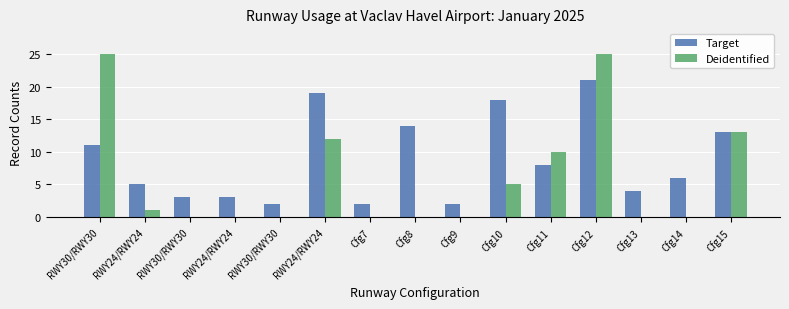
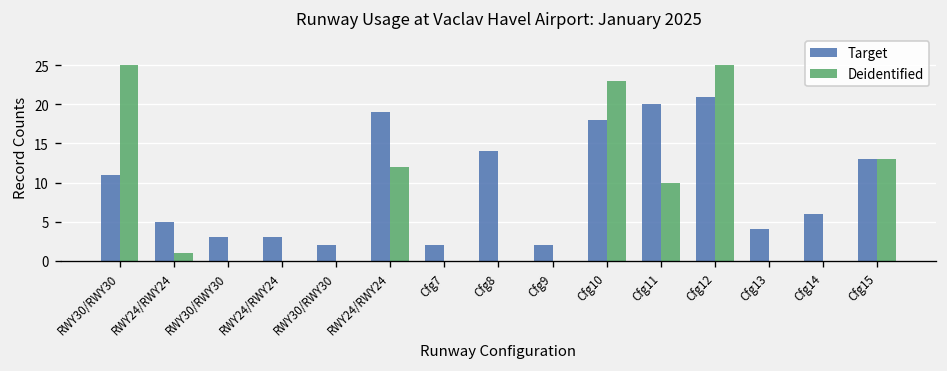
Deidentified, Cfg10: 5 -> 23
Target, Cfg11: 8 -> 20
